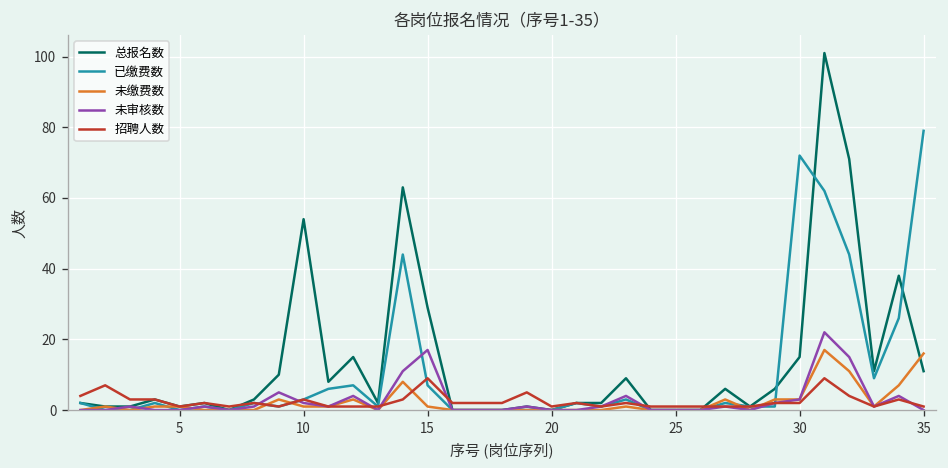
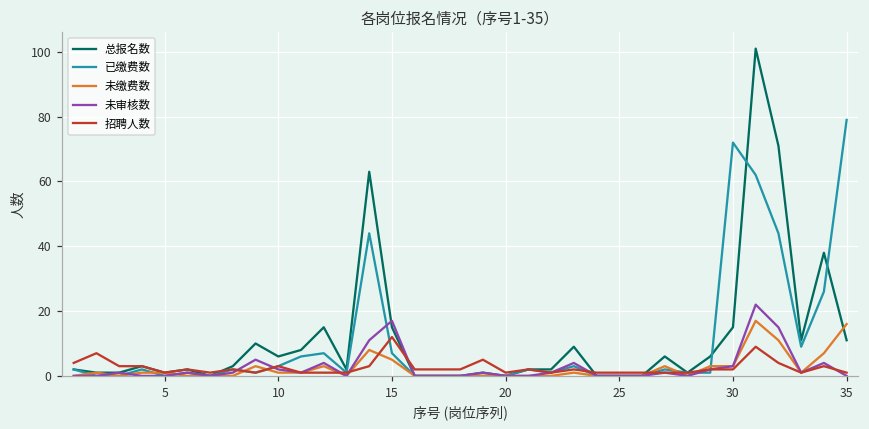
总报名数, 10: 54 -> 6
总报名数, 15: 29 -> 15
未缴费数, 15: 1 -> 5
招聘人数, 15: 9 -> 12
